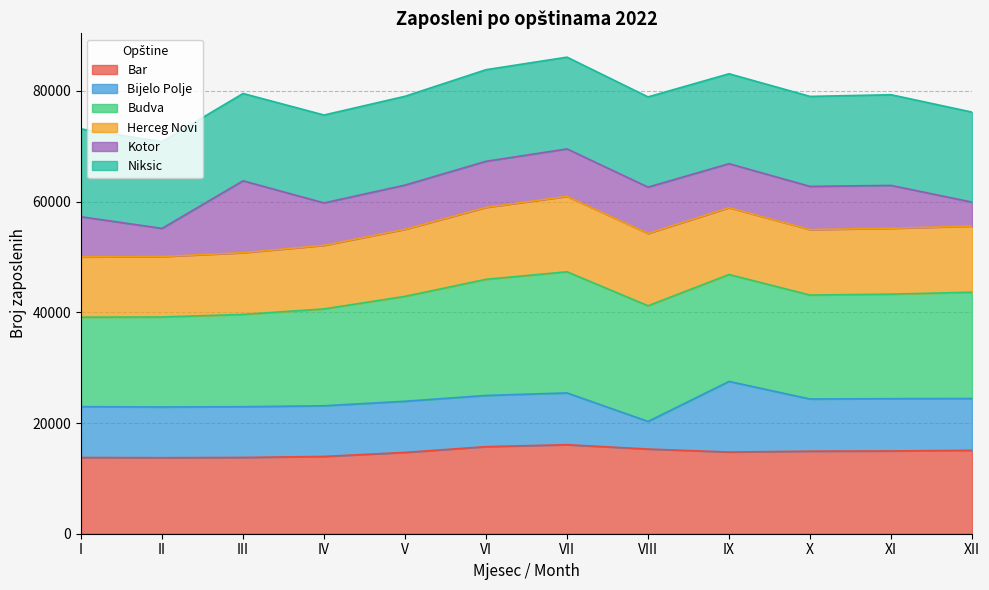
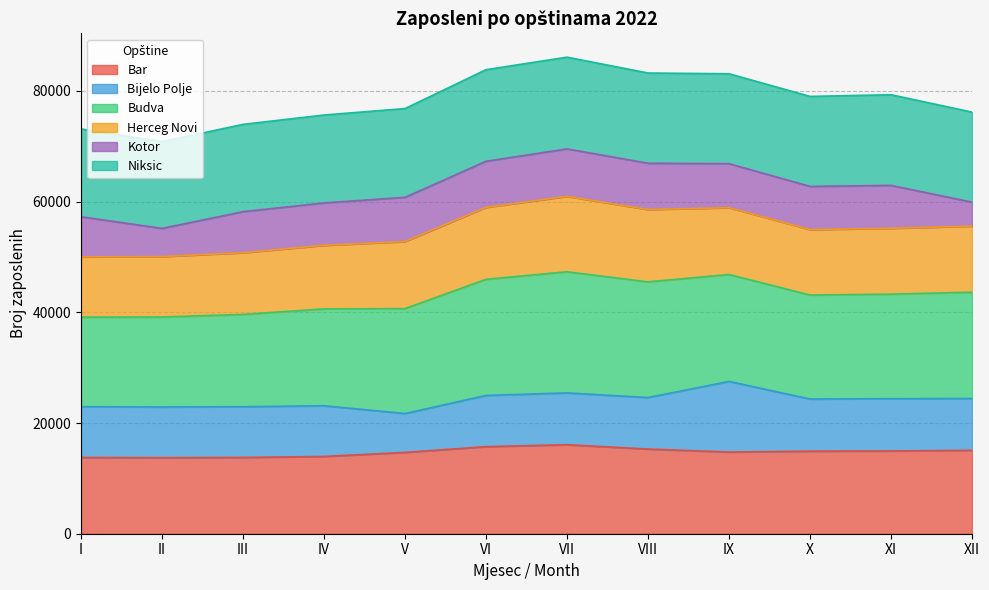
Kotor, III: 13000 -> 7000
Bijelo Polje, V: 9000 -> 7000
Bijelo Polje, VIII: 5000 -> 9000
